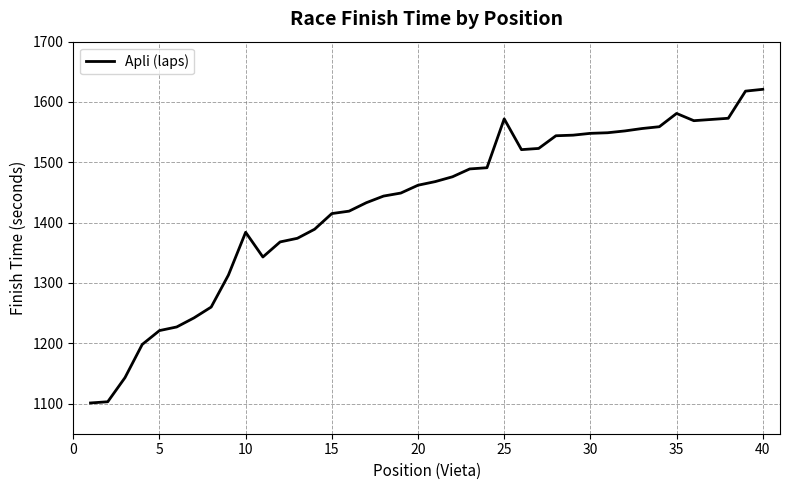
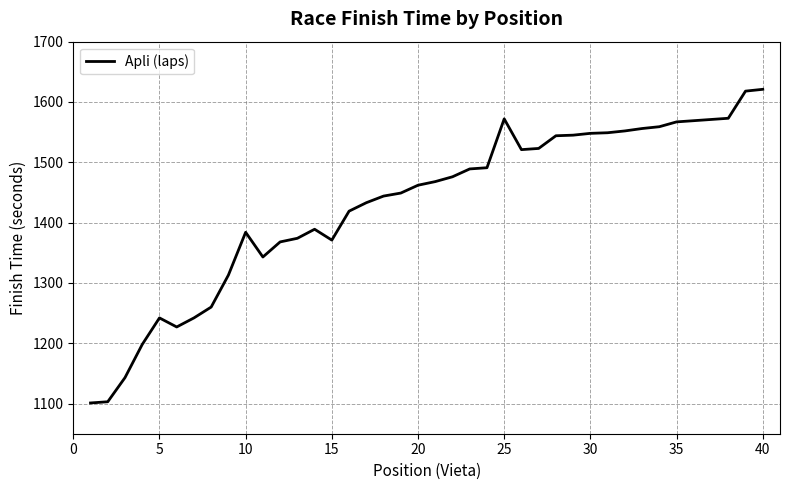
5: 1220 -> 1240
15: 1420 -> 1370
35: 1580 -> 1570
